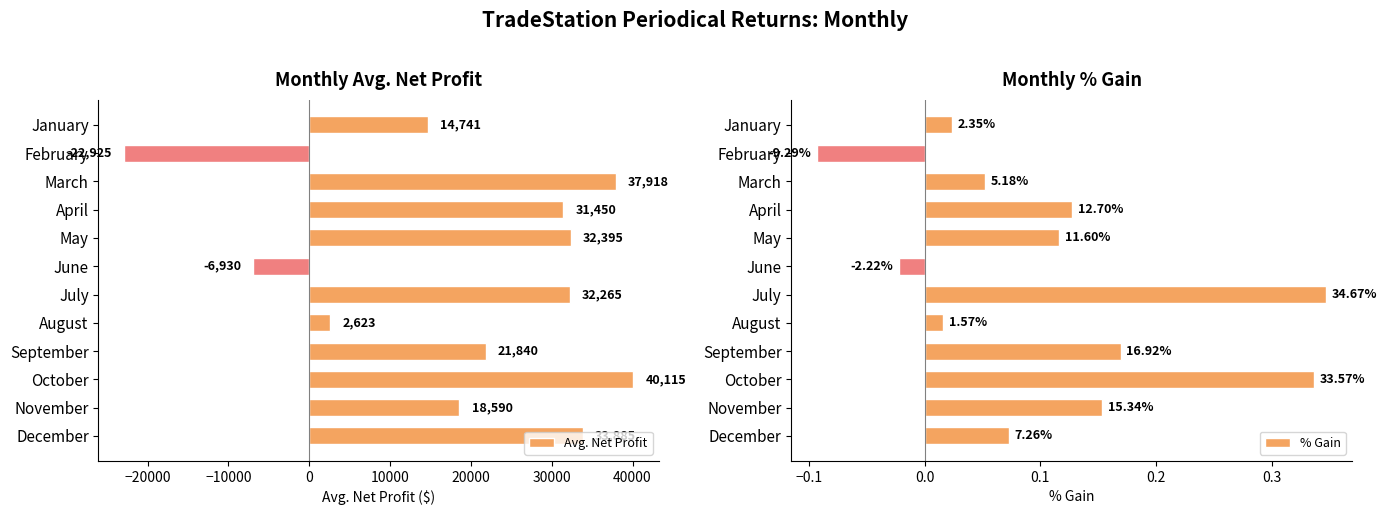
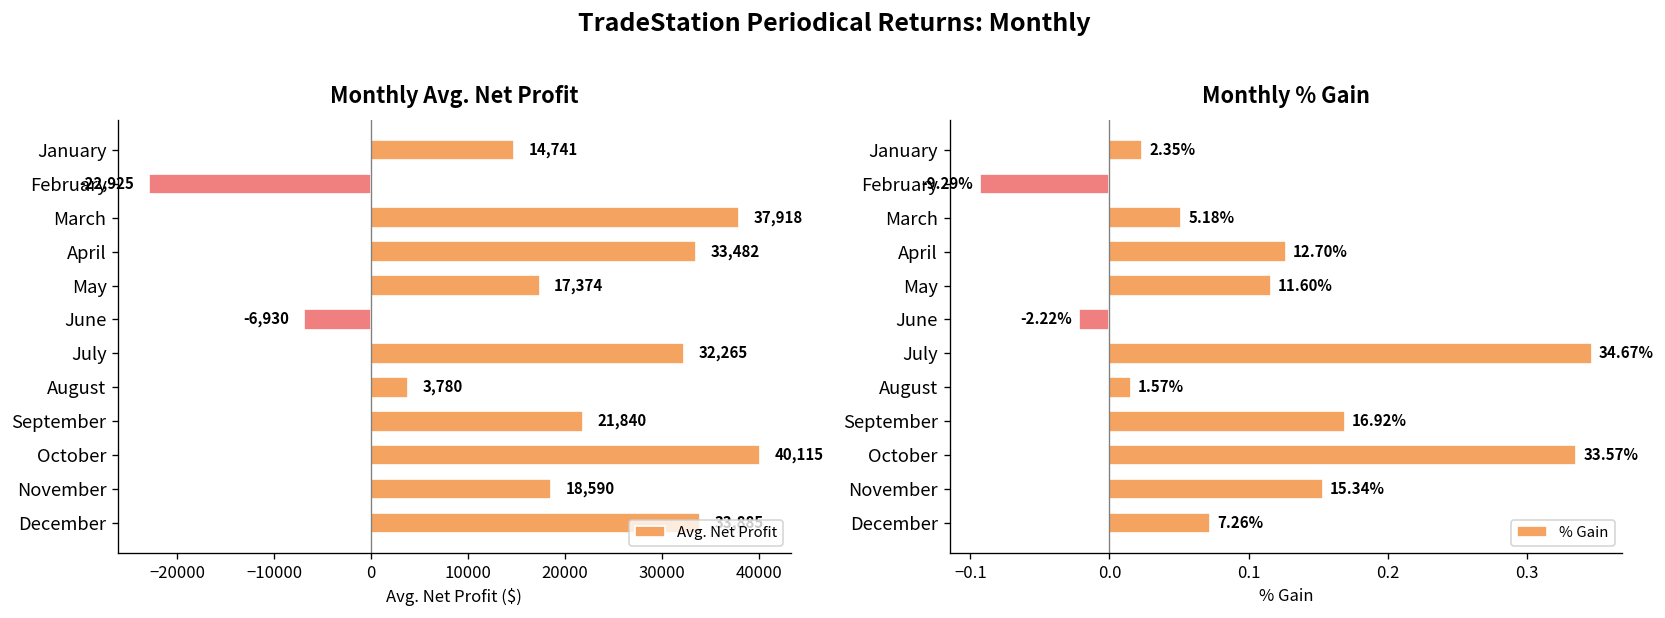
Monthly Avg. Net Profit, April: 31,450 -> 33,482
Monthly Avg. Net Profit, May: 32,395 -> 17,374
Monthly Avg. Net Profit, August: 2,623 -> 3,780
